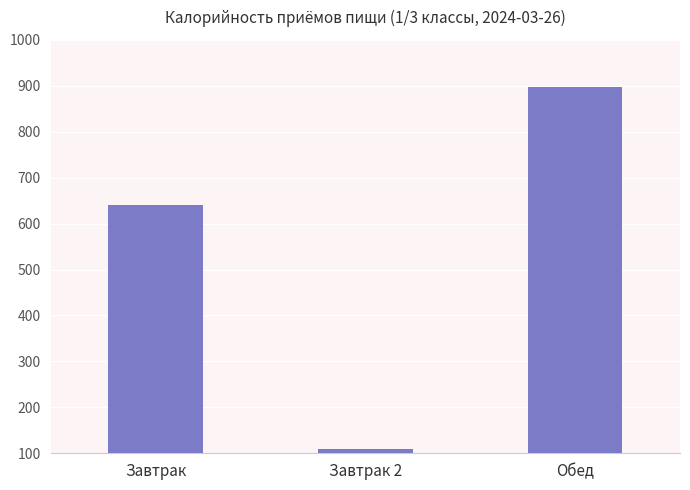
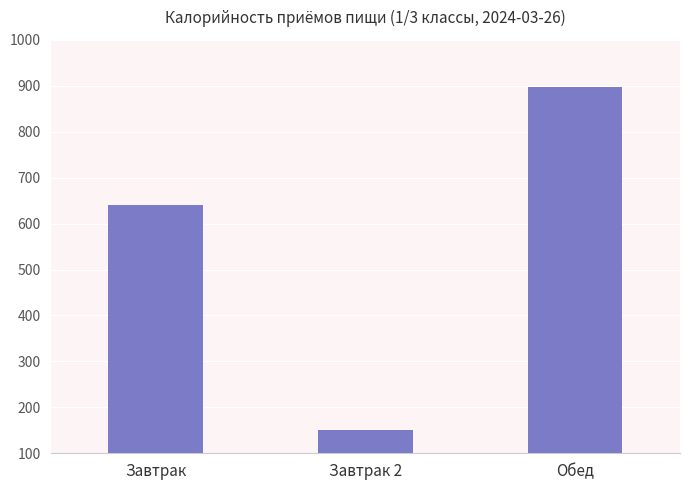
Завтрак 2: 110 -> 150
